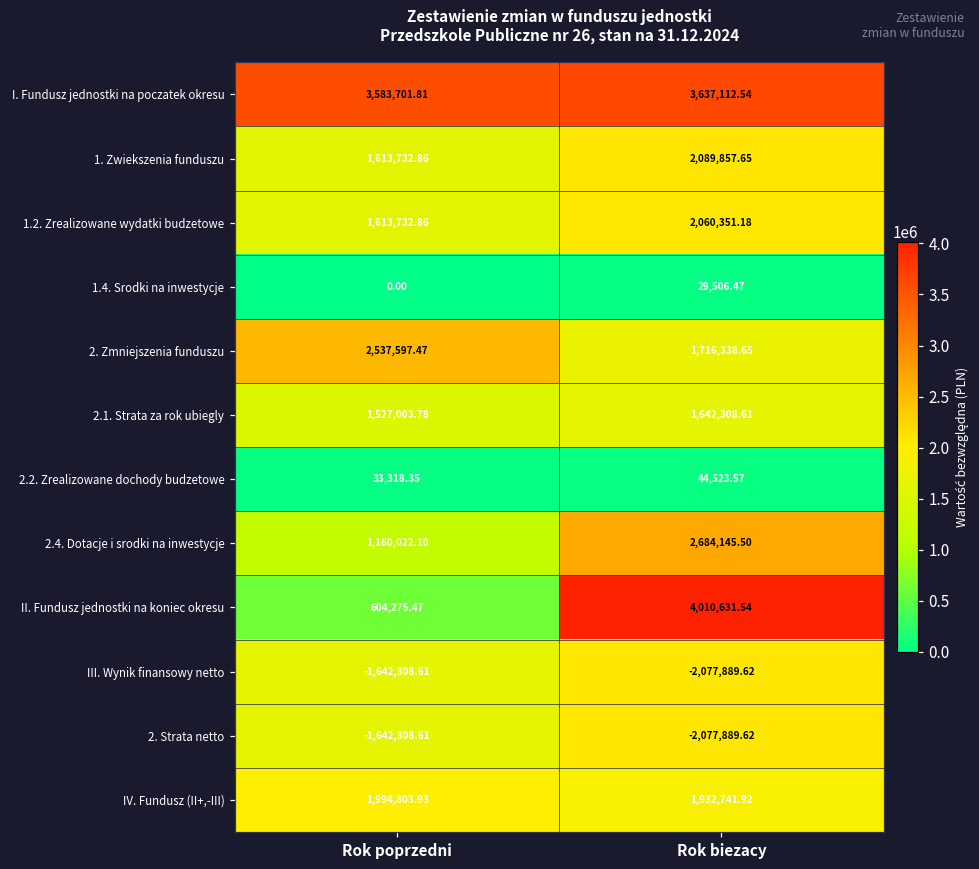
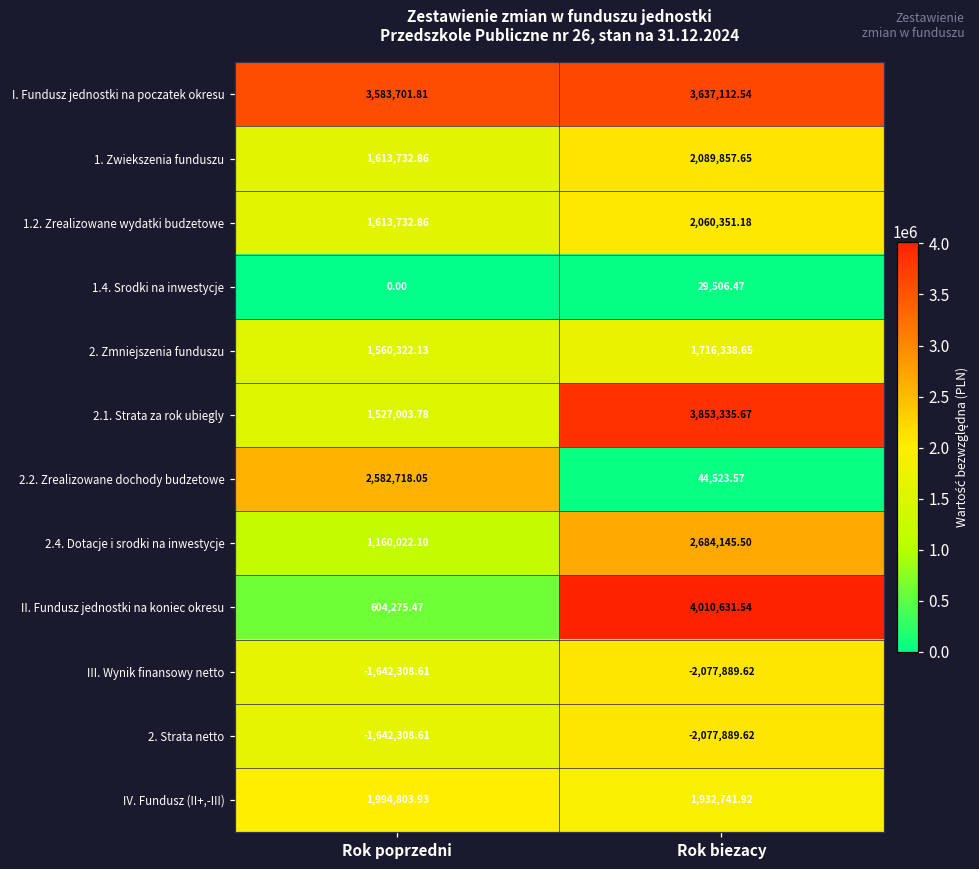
2. Zmniejszenia funduszu, Rok poprzedni: 2,537,597.47 -> 1,560,322.13
2.1. Strata za rok ubiegly, Rok biezacy: 1,642,308.61 -> 3,853,335.67
2.2. Zrealizowane dochody budzetowe, Rok poprzedni: 33,318.35 -> 2,582,718.05
